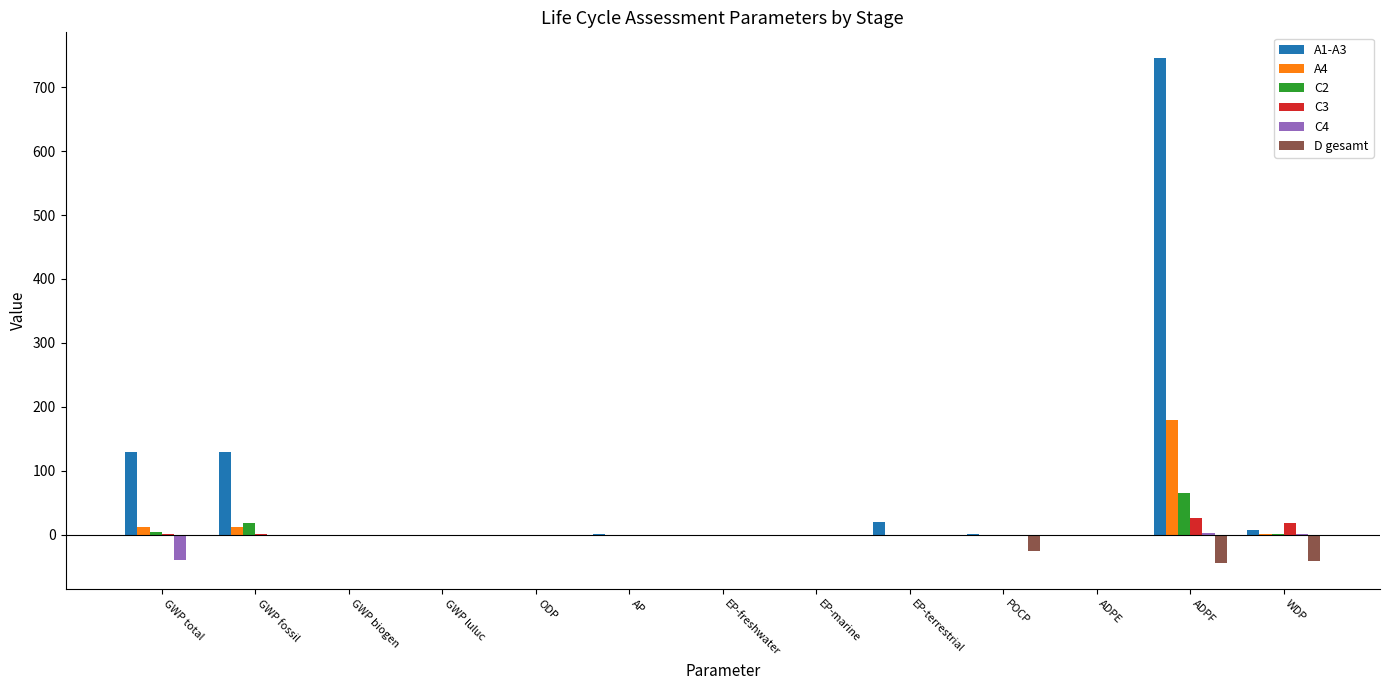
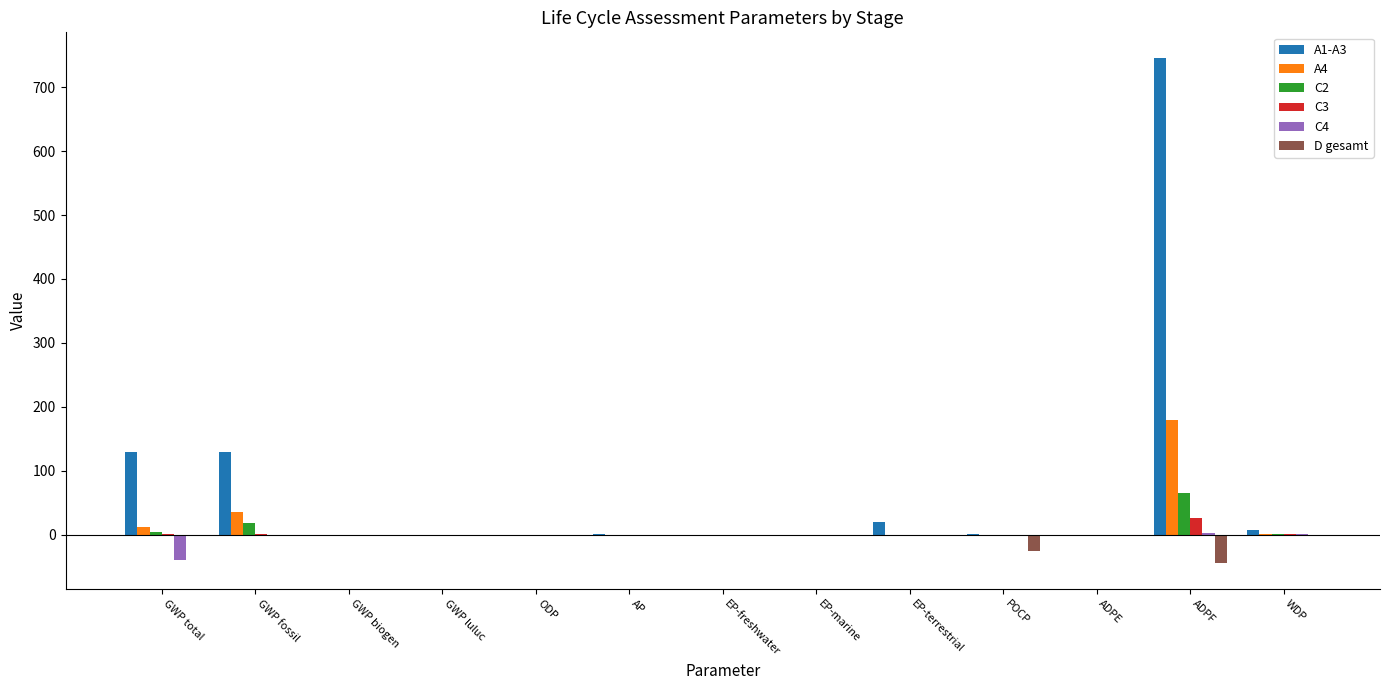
A4, GWP fossil: 10 -> 40
C3, WDP: 20 -> 0
D gesamt, WDP: -40 -> 0
